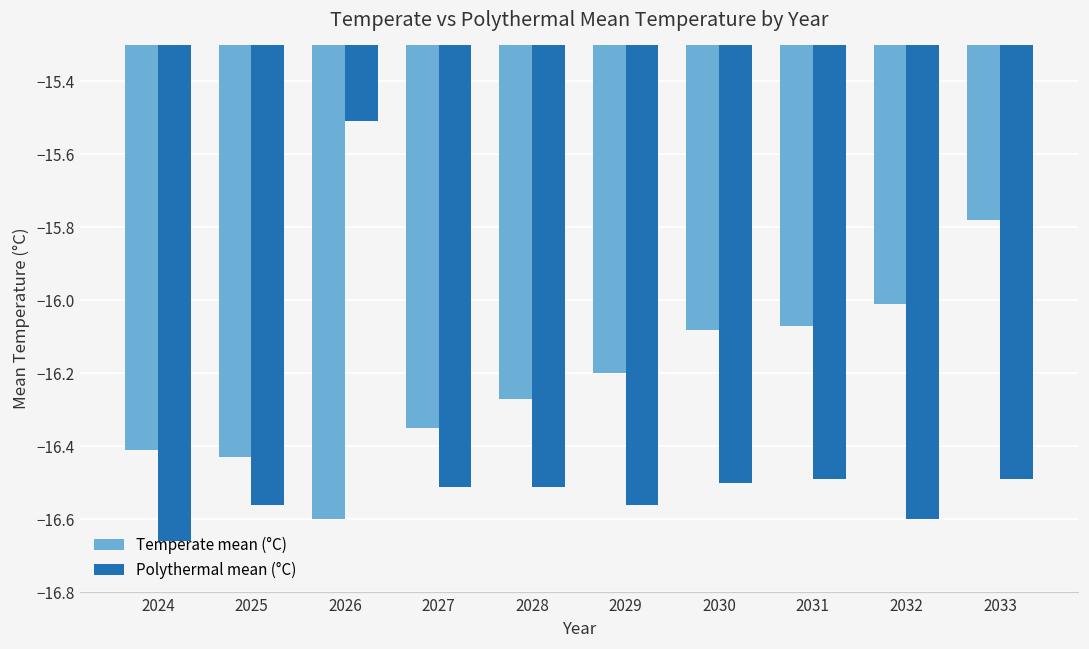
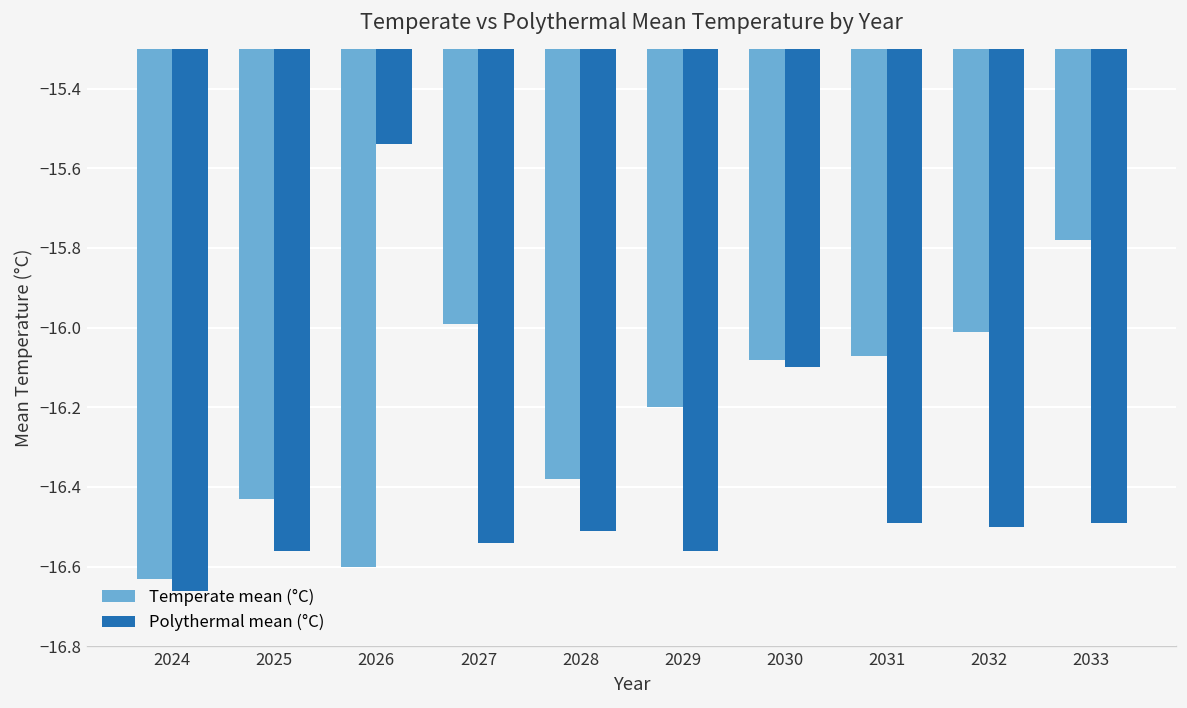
Temperate mean (°C), 2024: -16.41 -> -16.63
Polythermal mean (°C), 2026: -15.51 -> -15.54
Temperate mean (°C), 2027: -16.35 -> -15.99
Polythermal mean (°C), 2027: -16.51 -> -16.54
Temperate mean (°C), 2028: -16.27 -> -16.38
Polythermal mean (°C), 2030: -16.5 -> -16.1
Polythermal mean (°C), 2032: -16.6 -> -16.5
